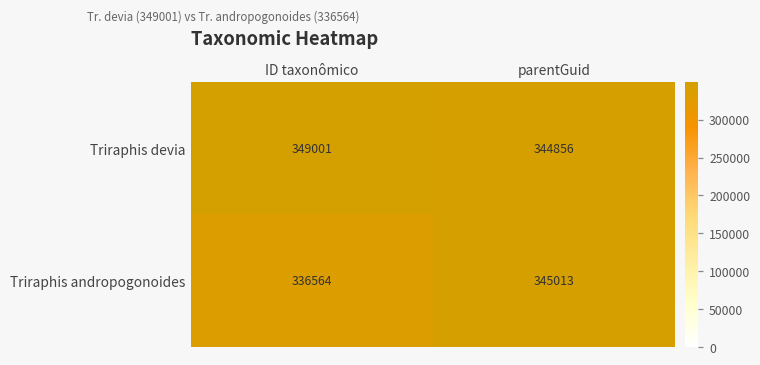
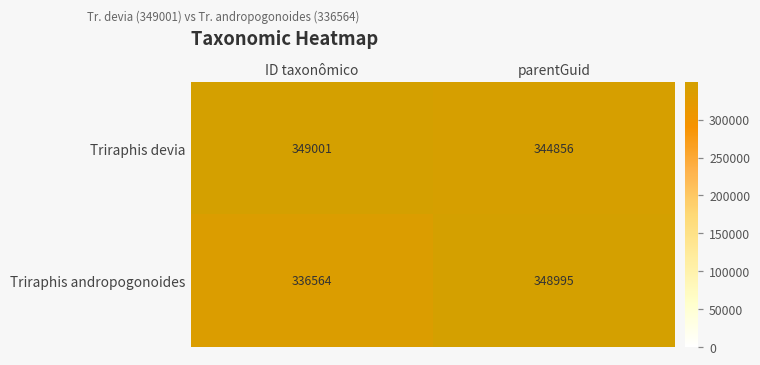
Triraphis andropogonoides, parentGuid: 345013 -> 348995
